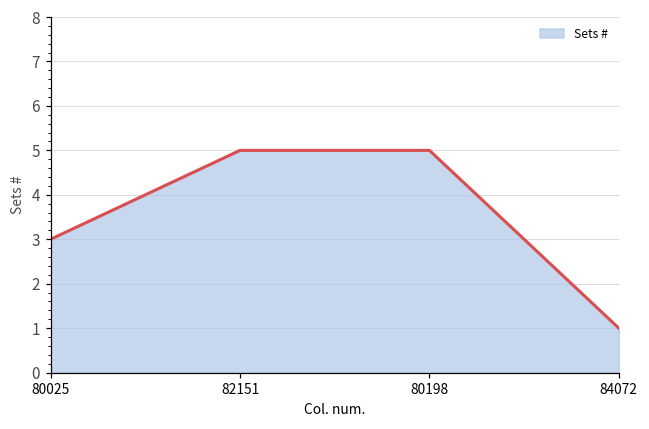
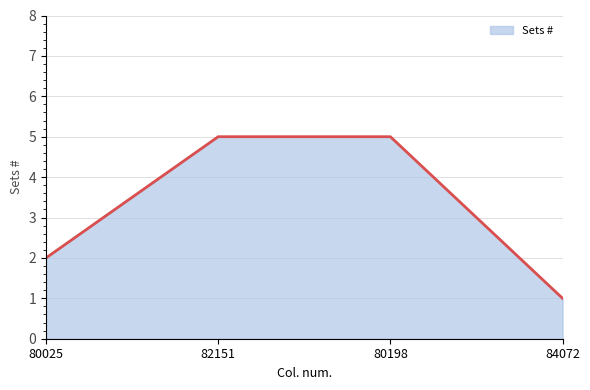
80025: 3 -> 2
